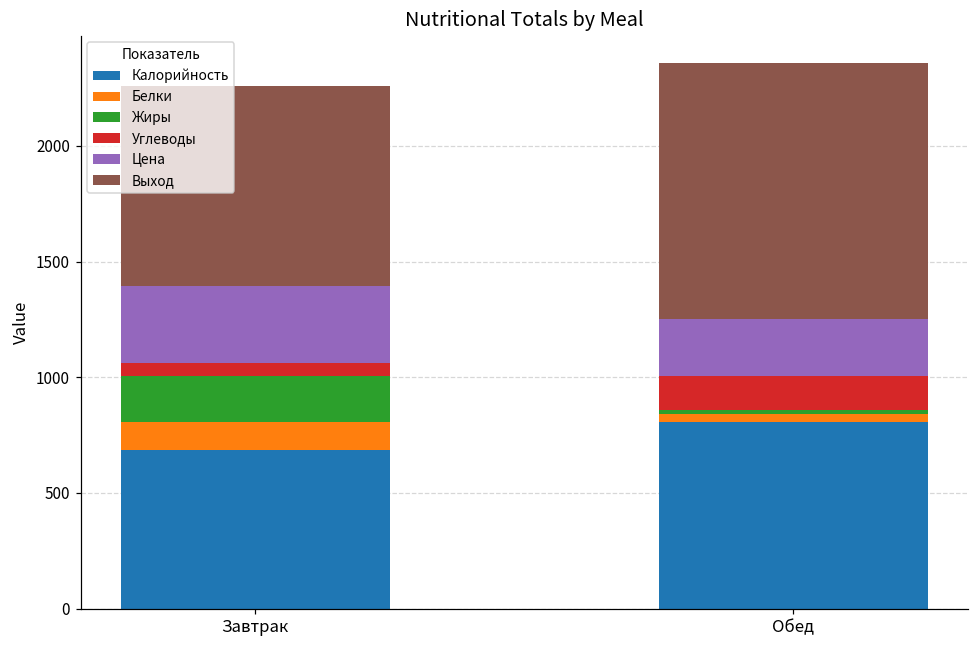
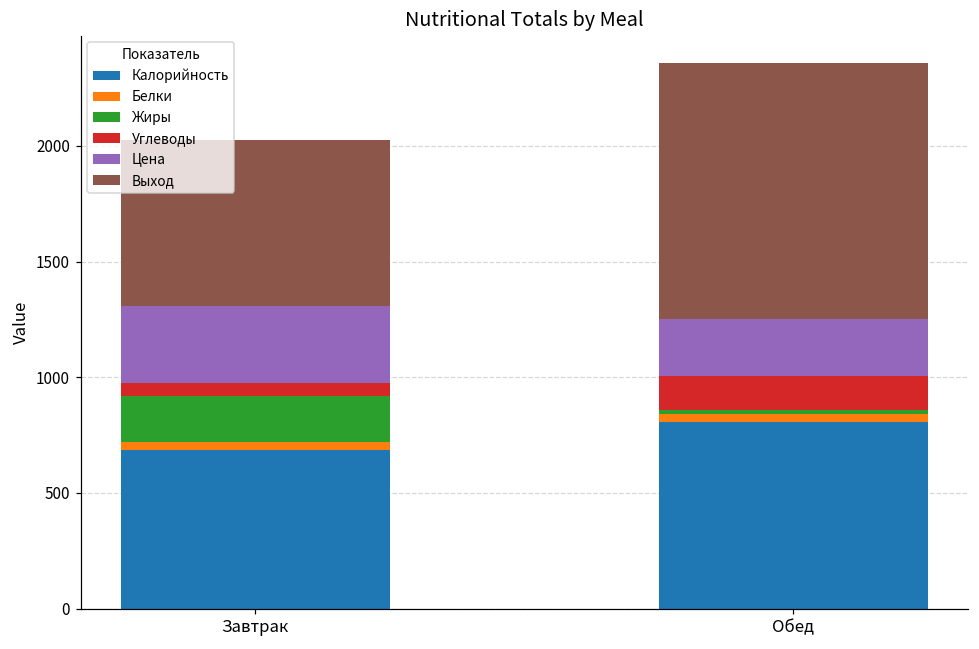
Белки, Завтрак: 120 -> 30
Выход, Завтрак: 860 -> 720
